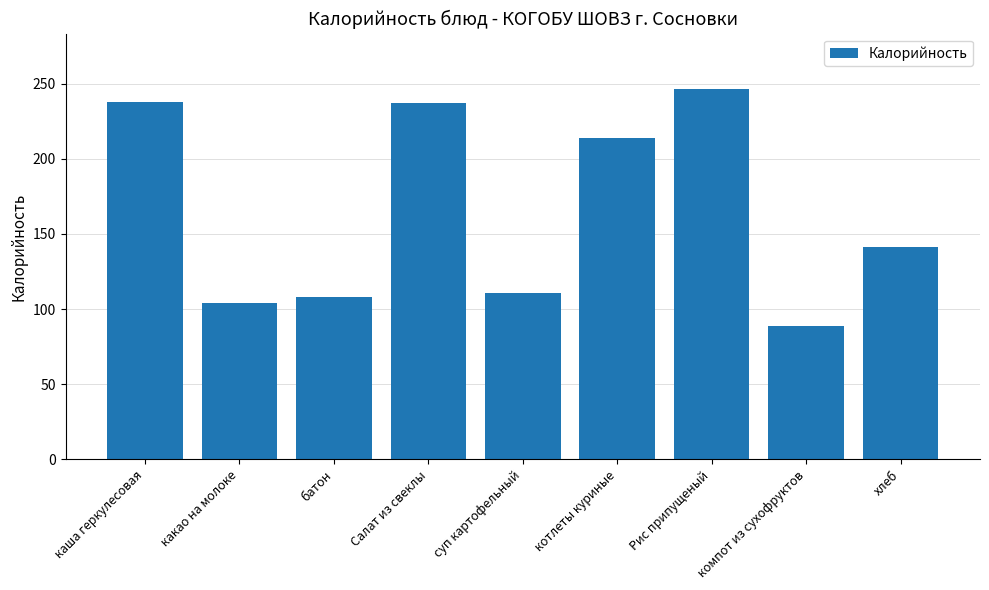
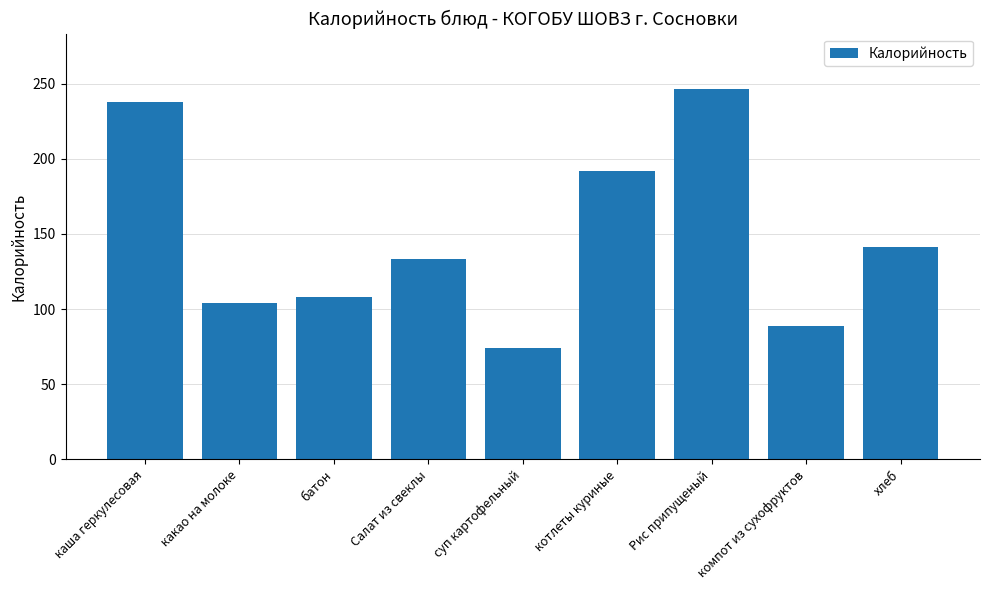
Салат из свеклы: 237 -> 134
суп картофельный: 111 -> 74
котлеты куриные: 214 -> 192
